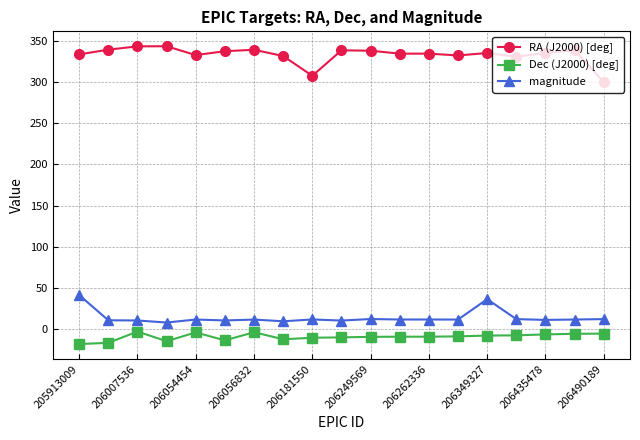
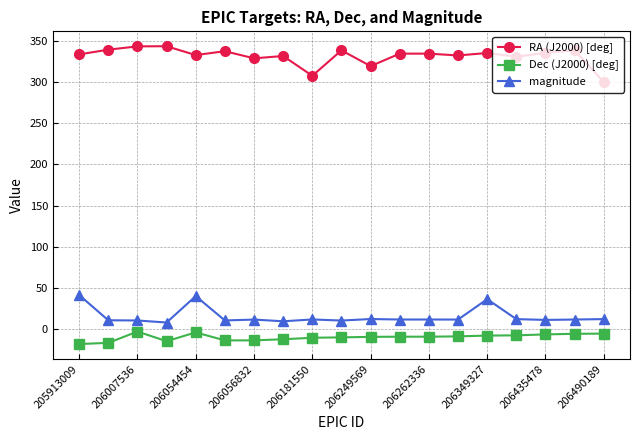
magnitude, 206054454: 10 -> 40
RA (J2000) [deg], 206056832: 340 -> 330
Dec (J2000) [deg], 206056832: 0 -> -10
RA (J2000) [deg], 206249569: 340 -> 320
